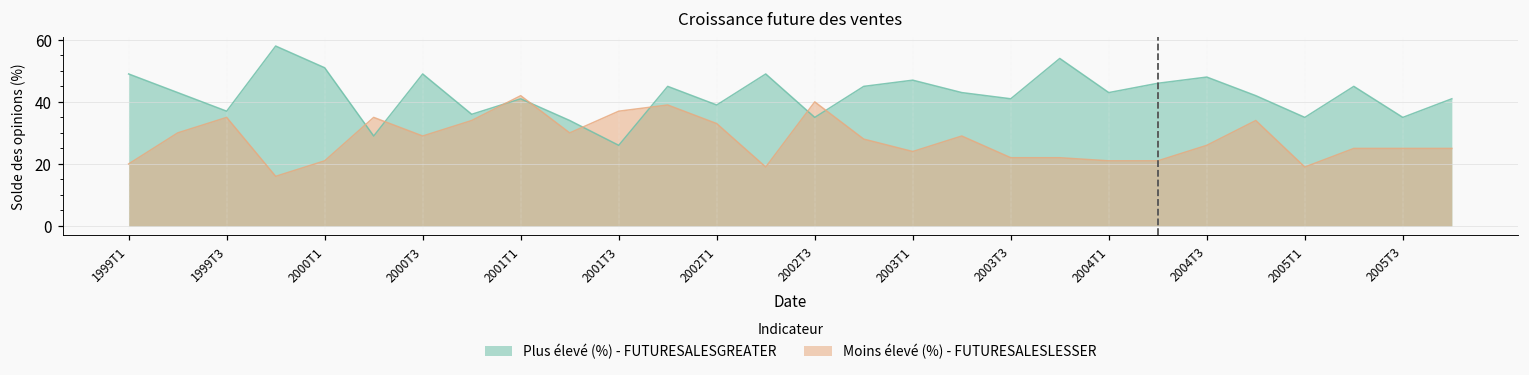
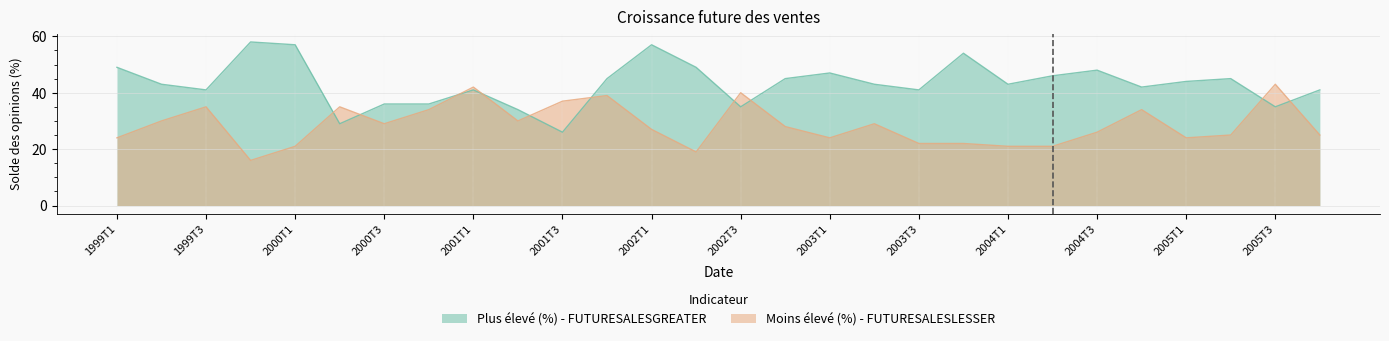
Moins élevé (%) - FUTURESALESLESSER, 1999T1: 20 -> 24
Plus élevé (%) - FUTURESALESGREATER, 1999T3: 37 -> 41
Plus élevé (%) - FUTURESALESGREATER, 2000T1: 51 -> 57
Plus élevé (%) - FUTURESALESGREATER, 2000T3: 49 -> 36
Plus élevé (%) - FUTURESALESGREATER, 2002T1: 39 -> 57
Moins élevé (%) - FUTURESALESLESSER, 2002T1: 33 -> 27
Plus élevé (%) - FUTURESALESGREATER, 2005T1: 35 -> 44
Moins élevé (%) - FUTURESALESLESSER, 2005T1: 19 -> 24
Moins élevé (%) - FUTURESALESLESSER, 2005T3: 25 -> 43
